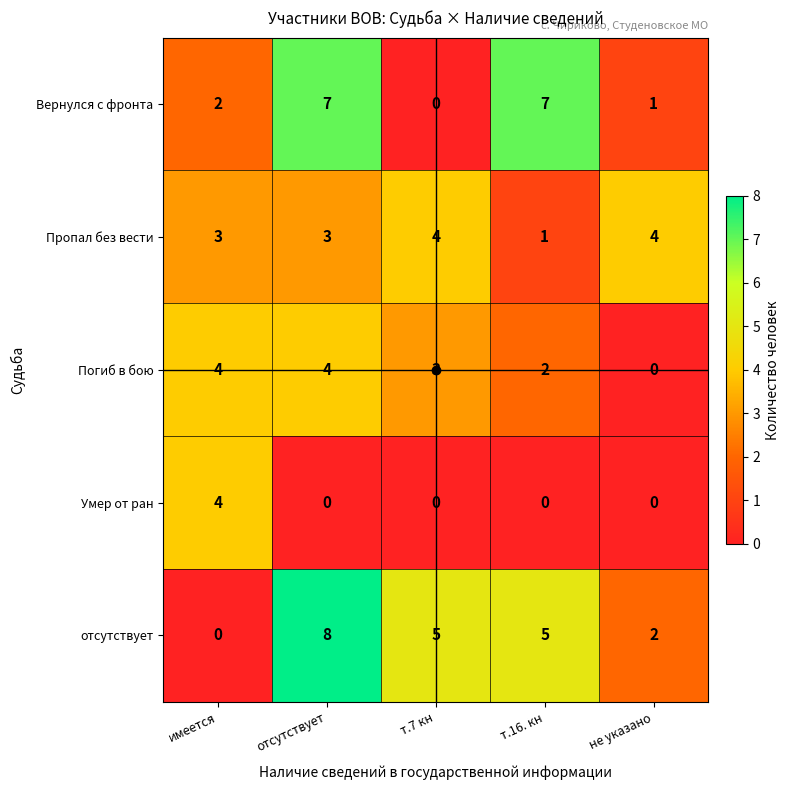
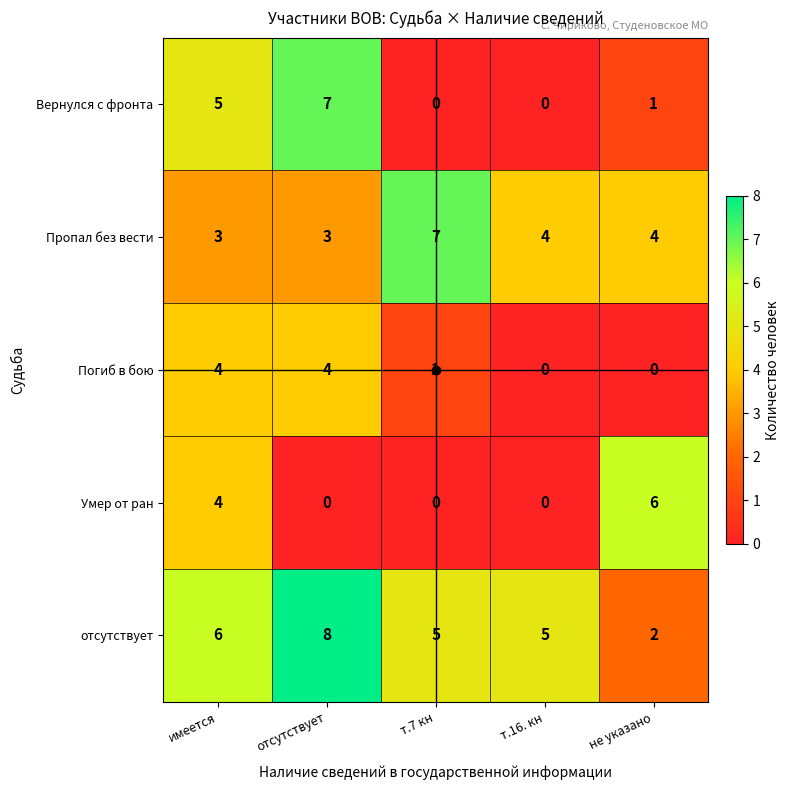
Вернулся с фронта, имеется: 2 -> 5
Вернулся с фронта, т.16. кн: 7 -> 0
Пропал без вести, т.7 кн: 4 -> 7
Пропал без вести, т.16. кн: 1 -> 4
Погиб в бою, т.7 кн: 3 -> 1
Погиб в бою, т.16. кн: 2 -> 0
Умер от ран, не указано: 0 -> 6
отсутствует, имеется: 0 -> 6
